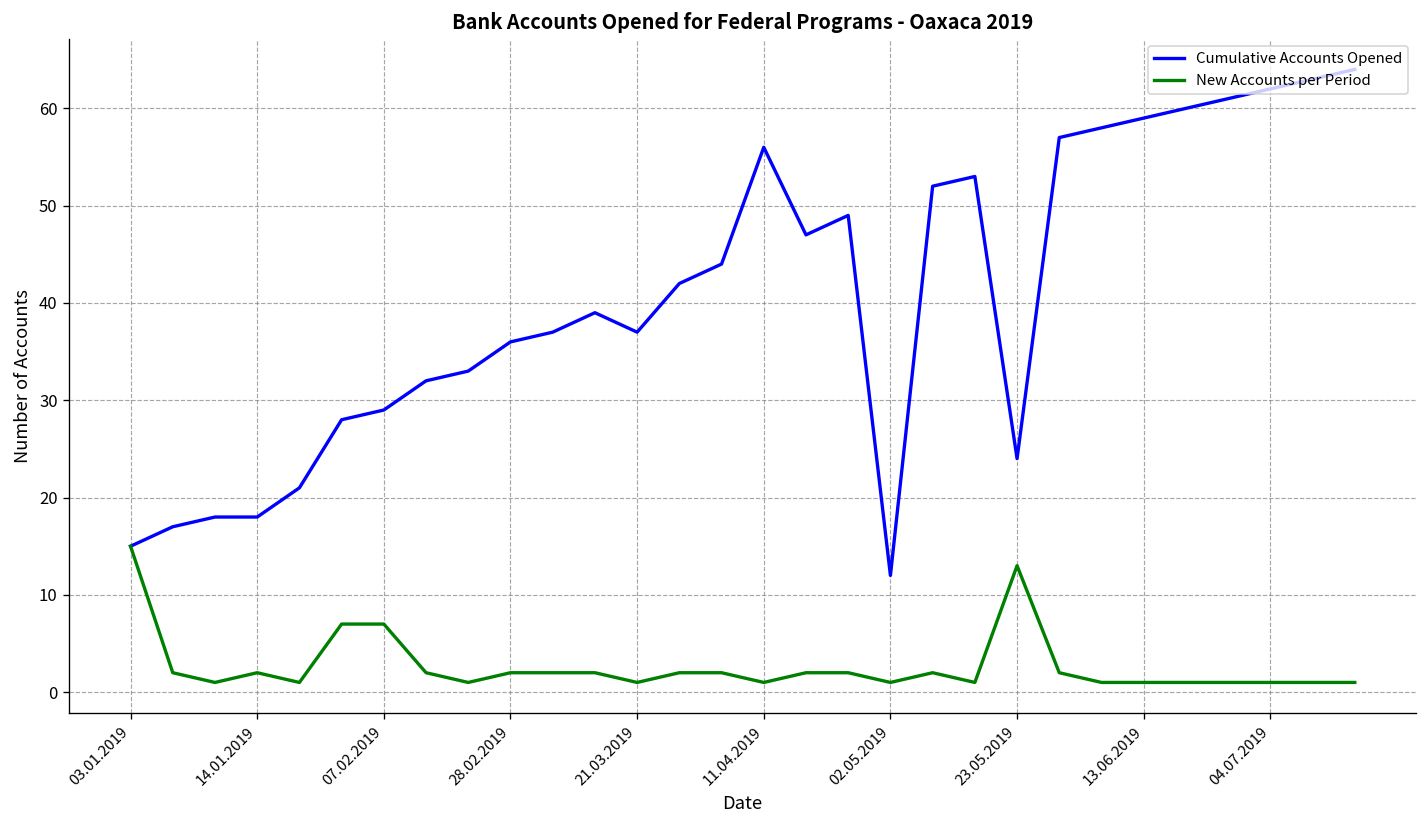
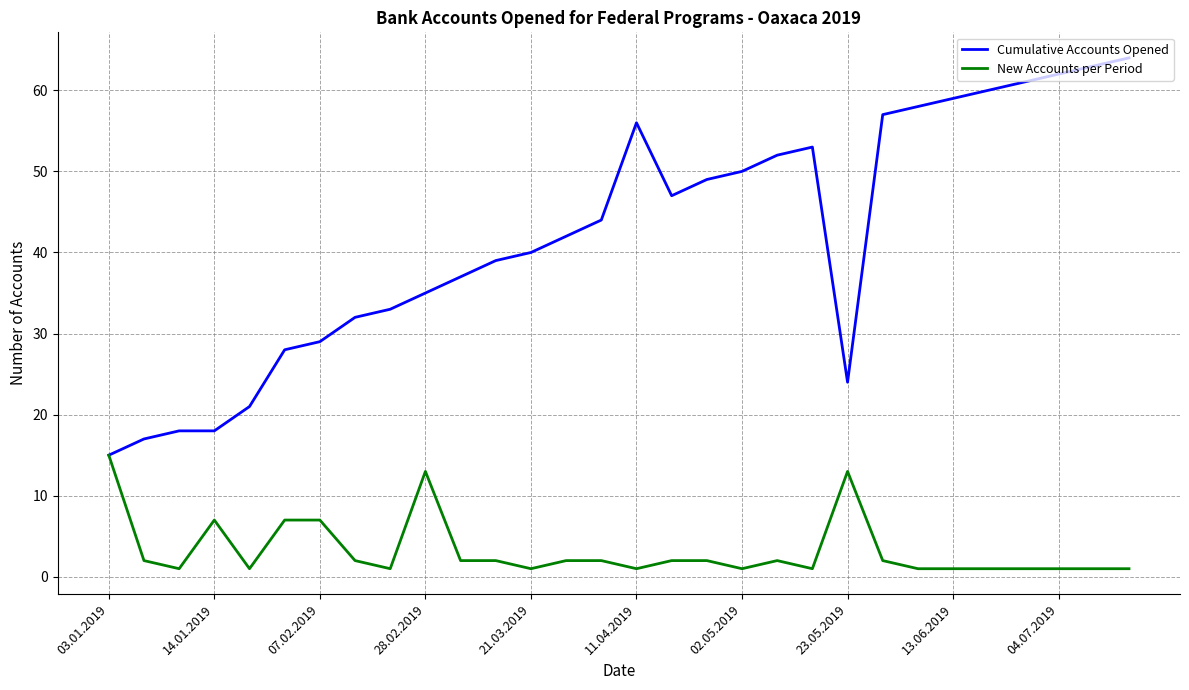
New Accounts per Period, 14.01.2019: 2 -> 7
Cumulative Accounts Opened, 28.02.2019: 36 -> 35
New Accounts per Period, 28.02.2019: 2 -> 13
Cumulative Accounts Opened, 21.03.2019: 37 -> 40
Cumulative Accounts Opened, 02.05.2019: 12 -> 50
